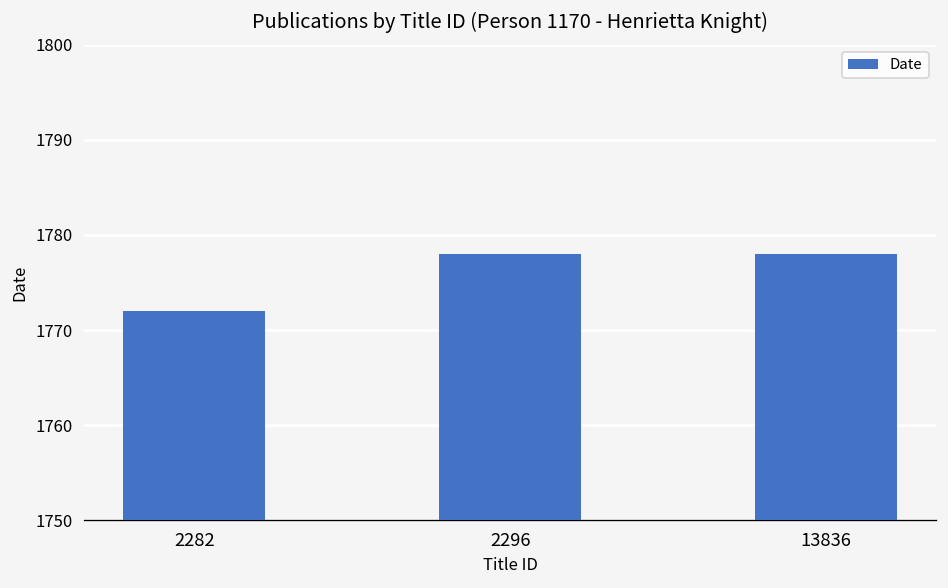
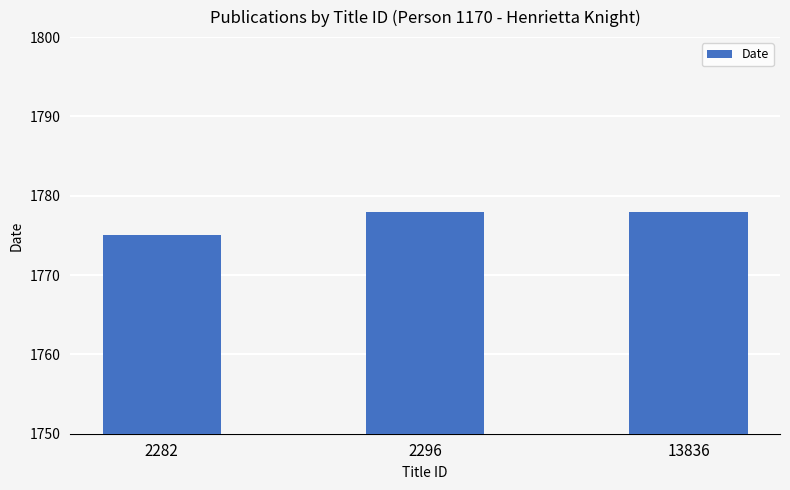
2282: 1772 -> 1775
